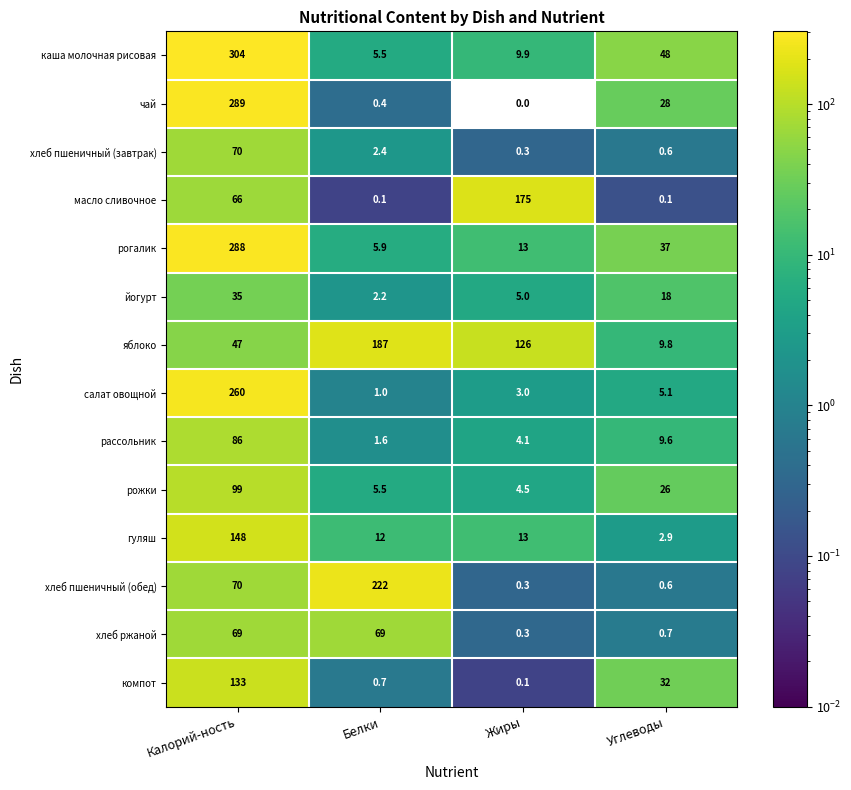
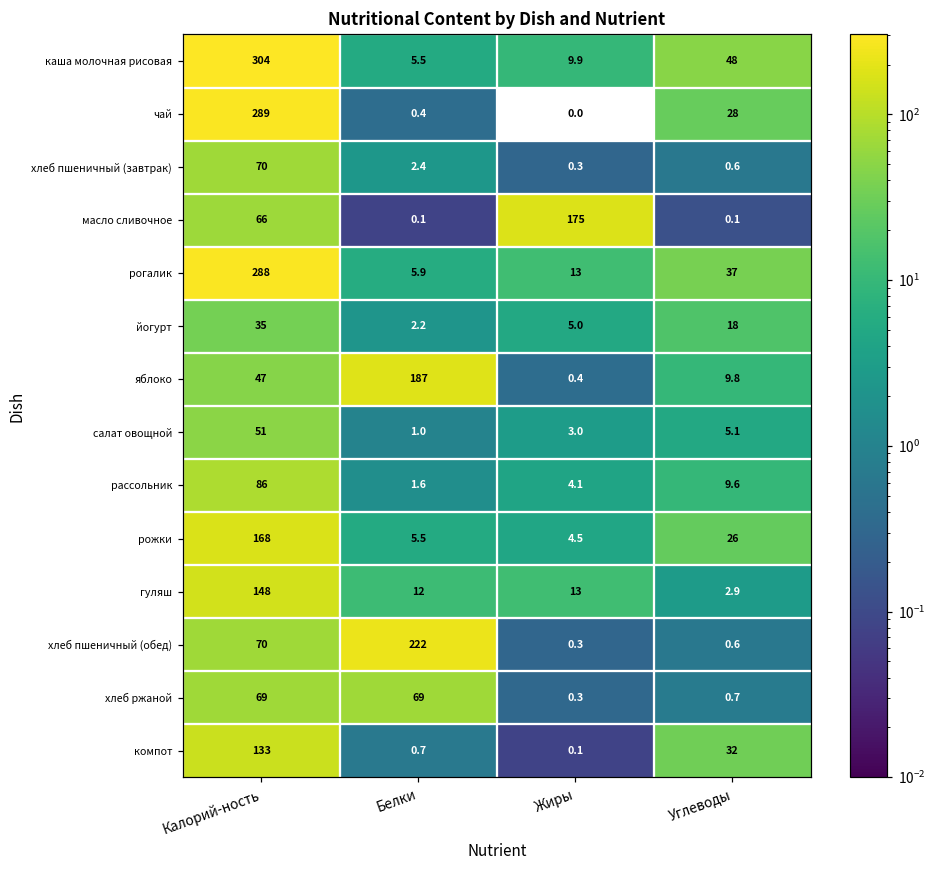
яблоко, Жиры: 126 -> 0.4
салат овощной, Калорий-ность: 260 -> 51
рожки, Калорий-ность: 99 -> 168
